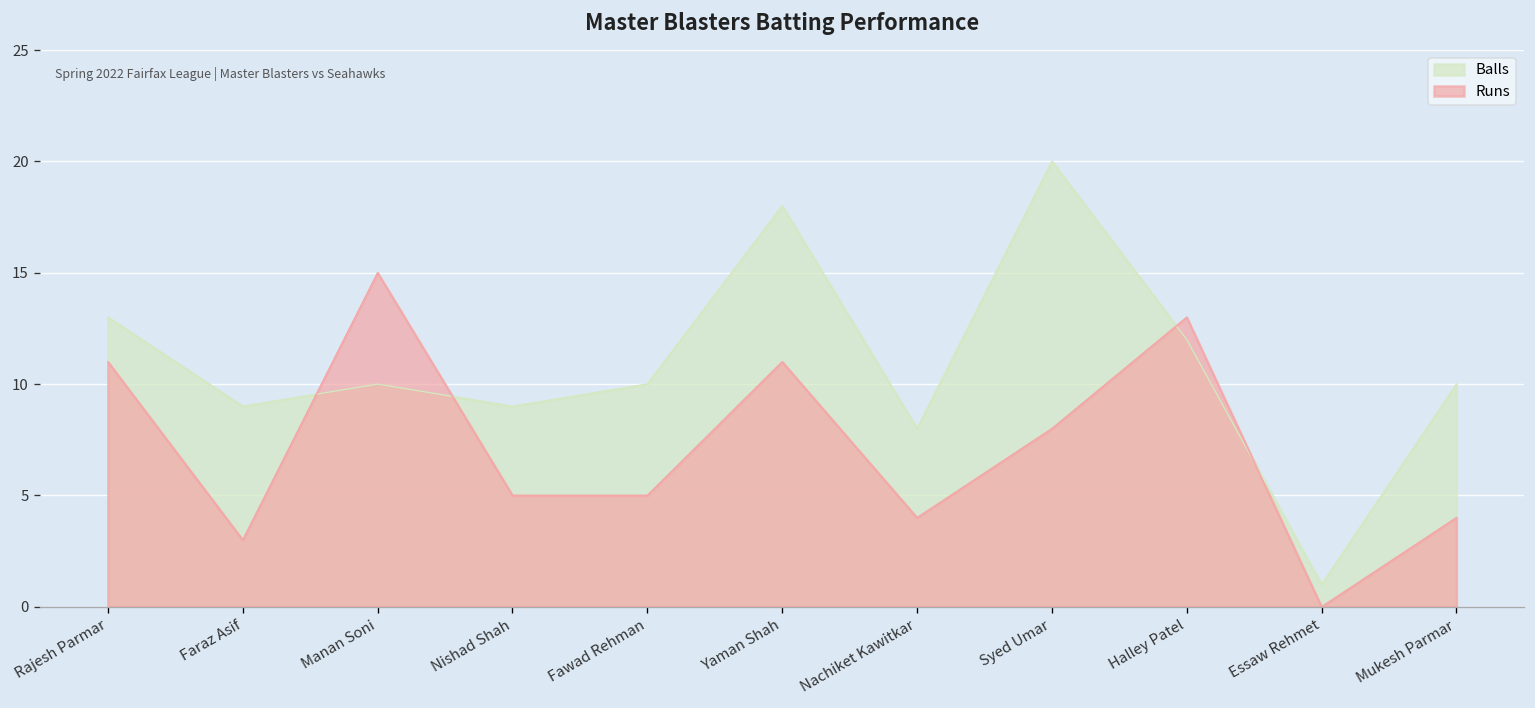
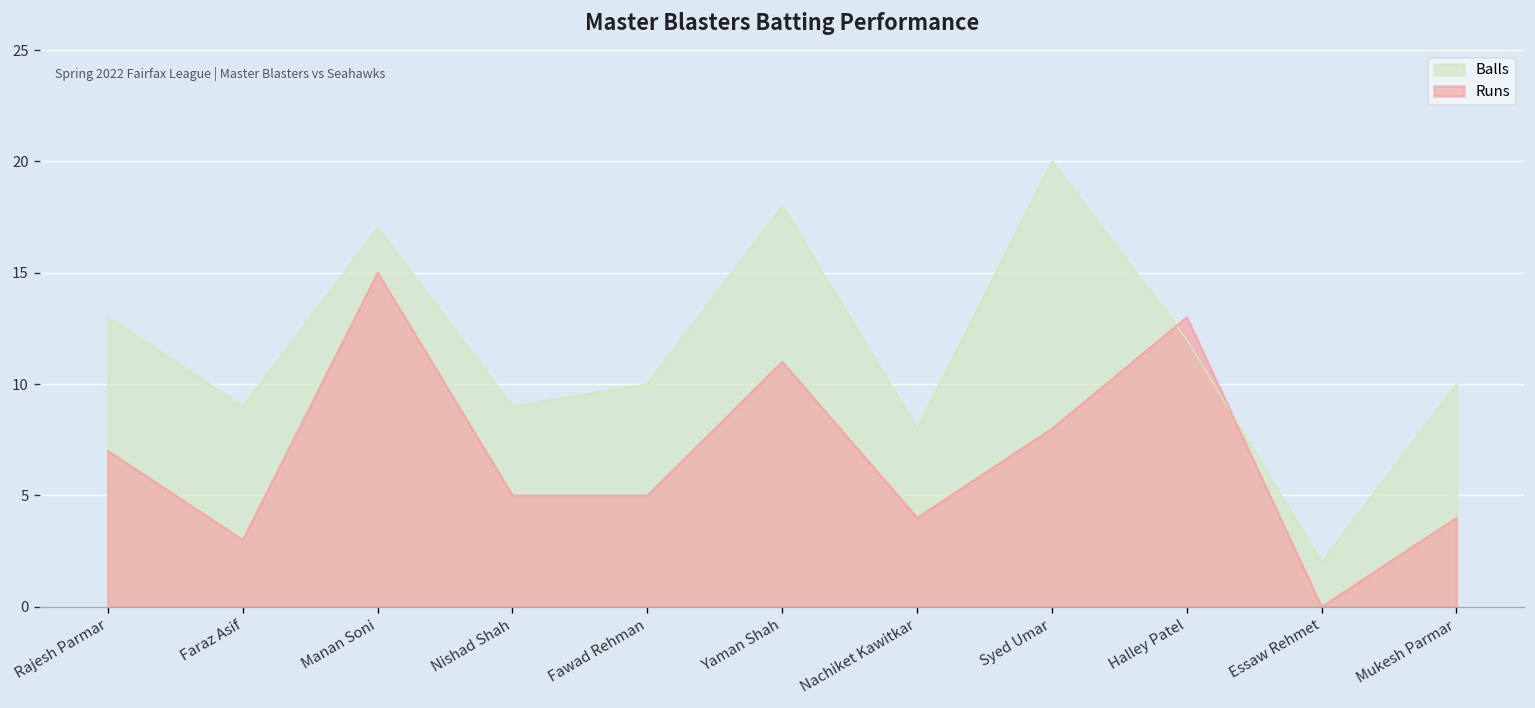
Runs, Rajesh Parmar: 11 -> 7
Balls, Manan Soni: 10 -> 17
Balls, Essaw Rehmet: 1 -> 2
